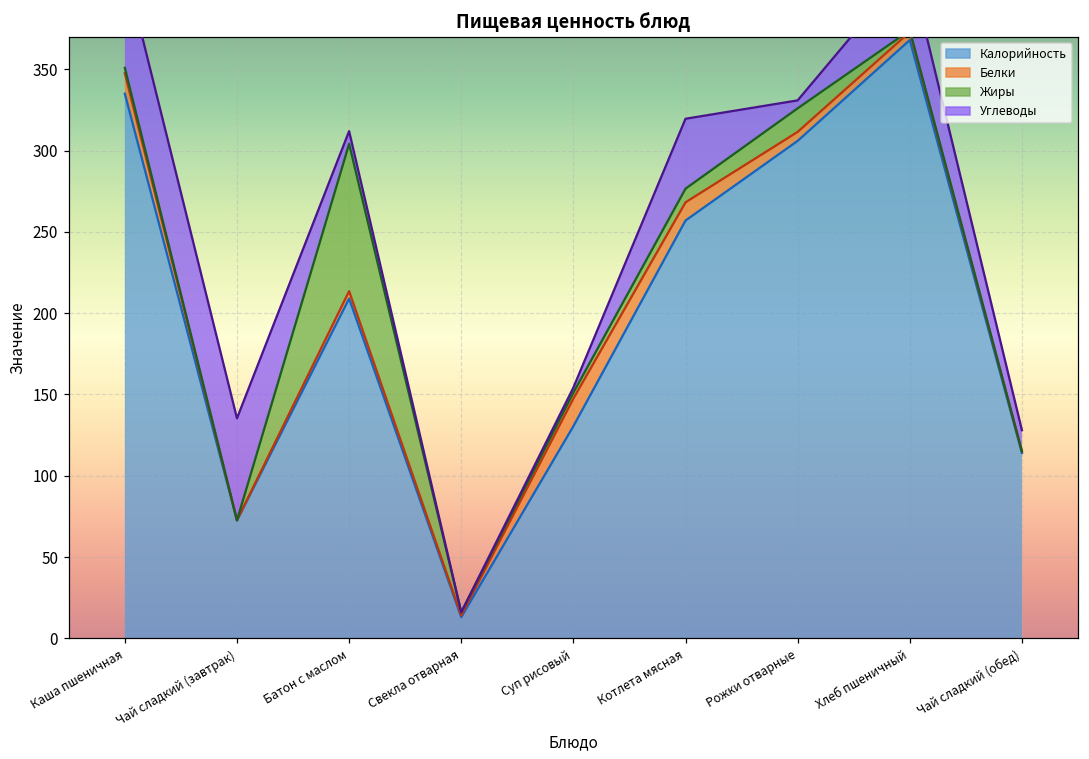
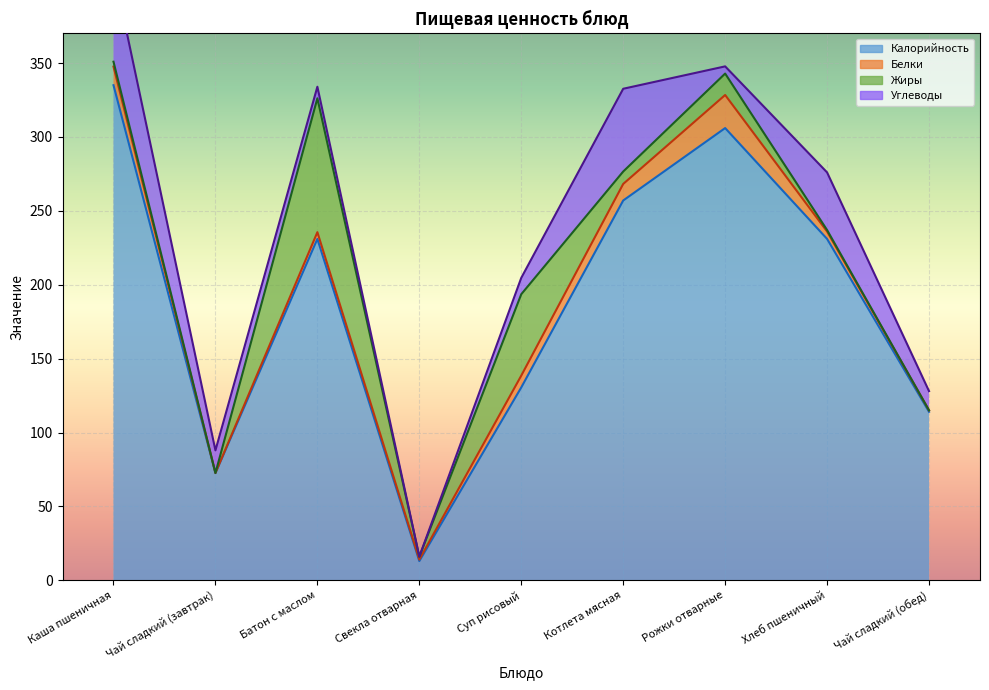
Углеводы, Чай сладкий (завтрак): 63 -> 15
Калорийность, Батон с маслом: 209 -> 231
Белки, Суп рисовый: 17 -> 8
Жиры, Суп рисовый: 4 -> 55
Углеводы, Суп рисовый: 3 -> 11
Углеводы, Котлета мясная: 43 -> 56
Белки, Рожки отварные: 6 -> 22
Калорийность, Хлеб пшеничный: 368 -> 231
